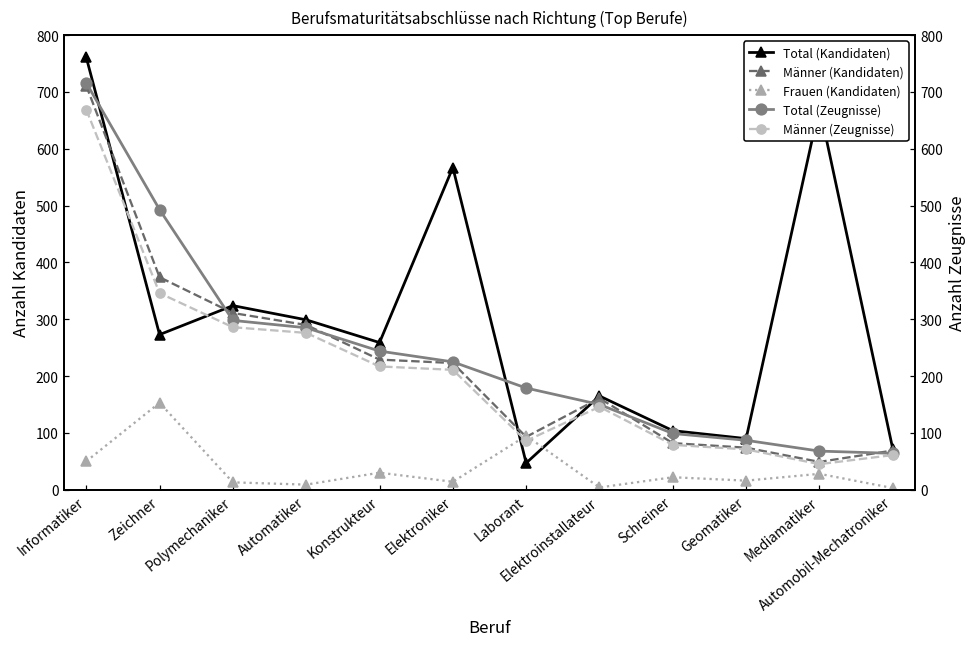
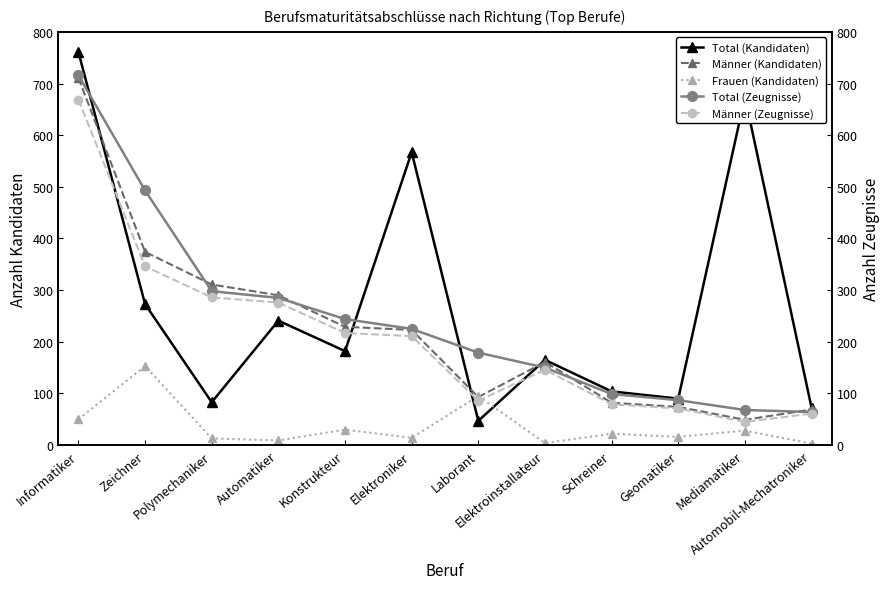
Total (Kandidaten), Polymechaniker: 320 -> 80
Total (Kandidaten), Automatiker: 300 -> 240
Total (Kandidaten), Konstrukteur: 260 -> 180
